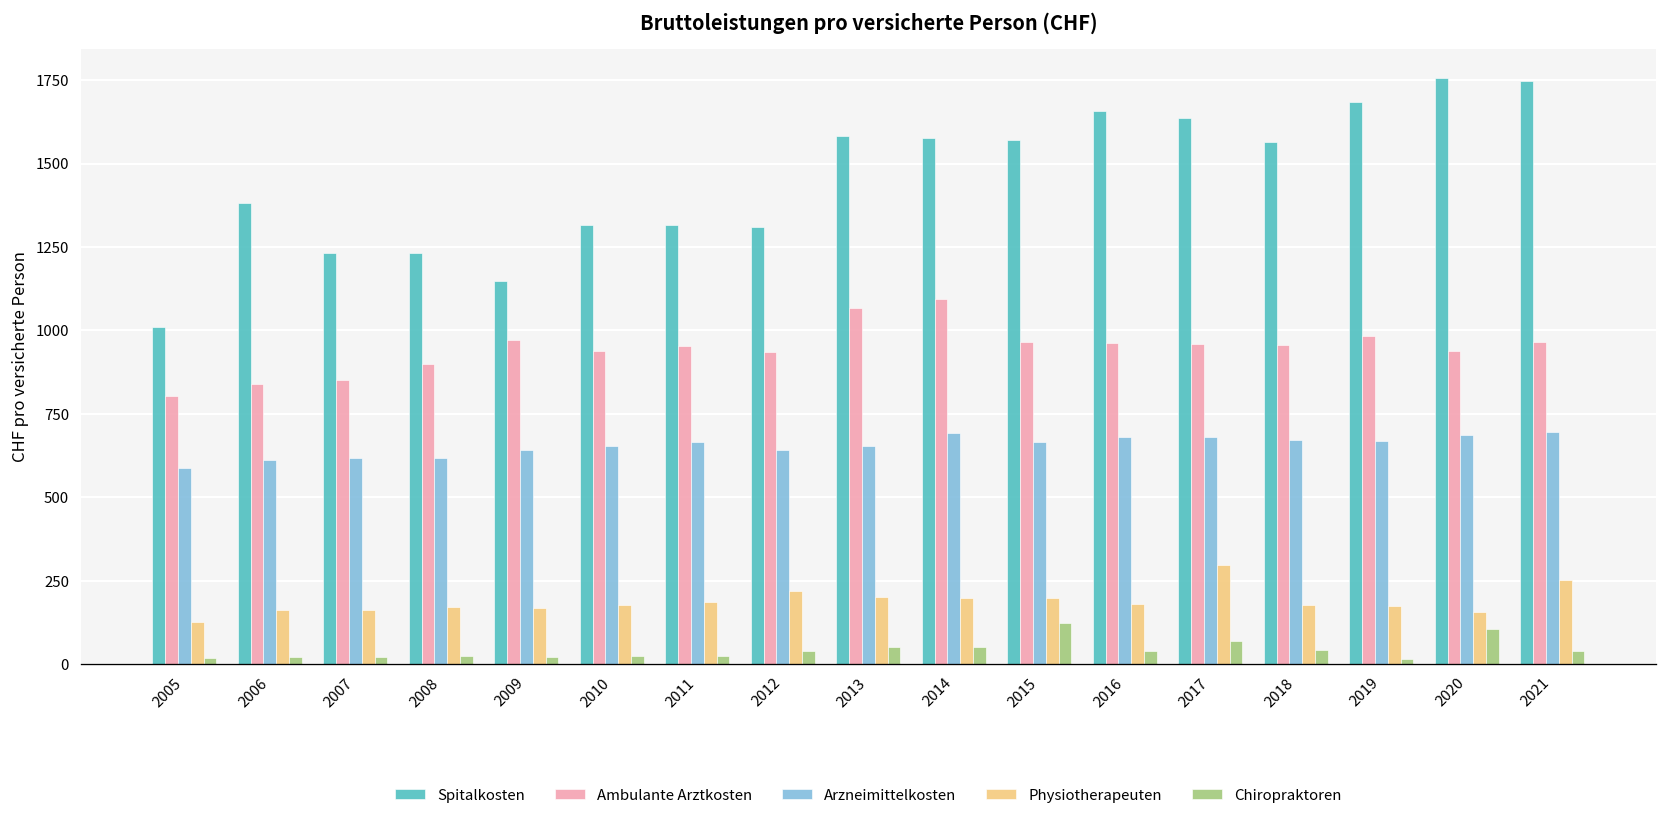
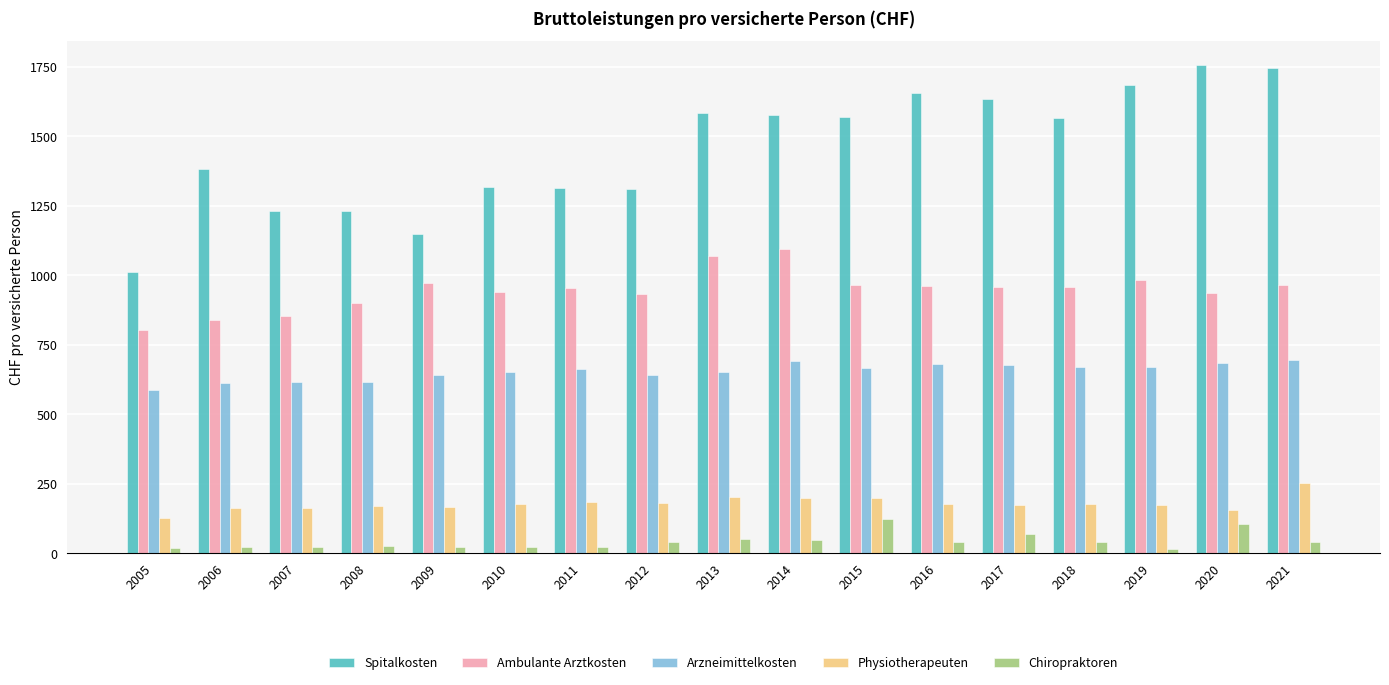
Physiotherapeuten, 2012: 220 -> 180
Physiotherapeuten, 2017: 300 -> 170
